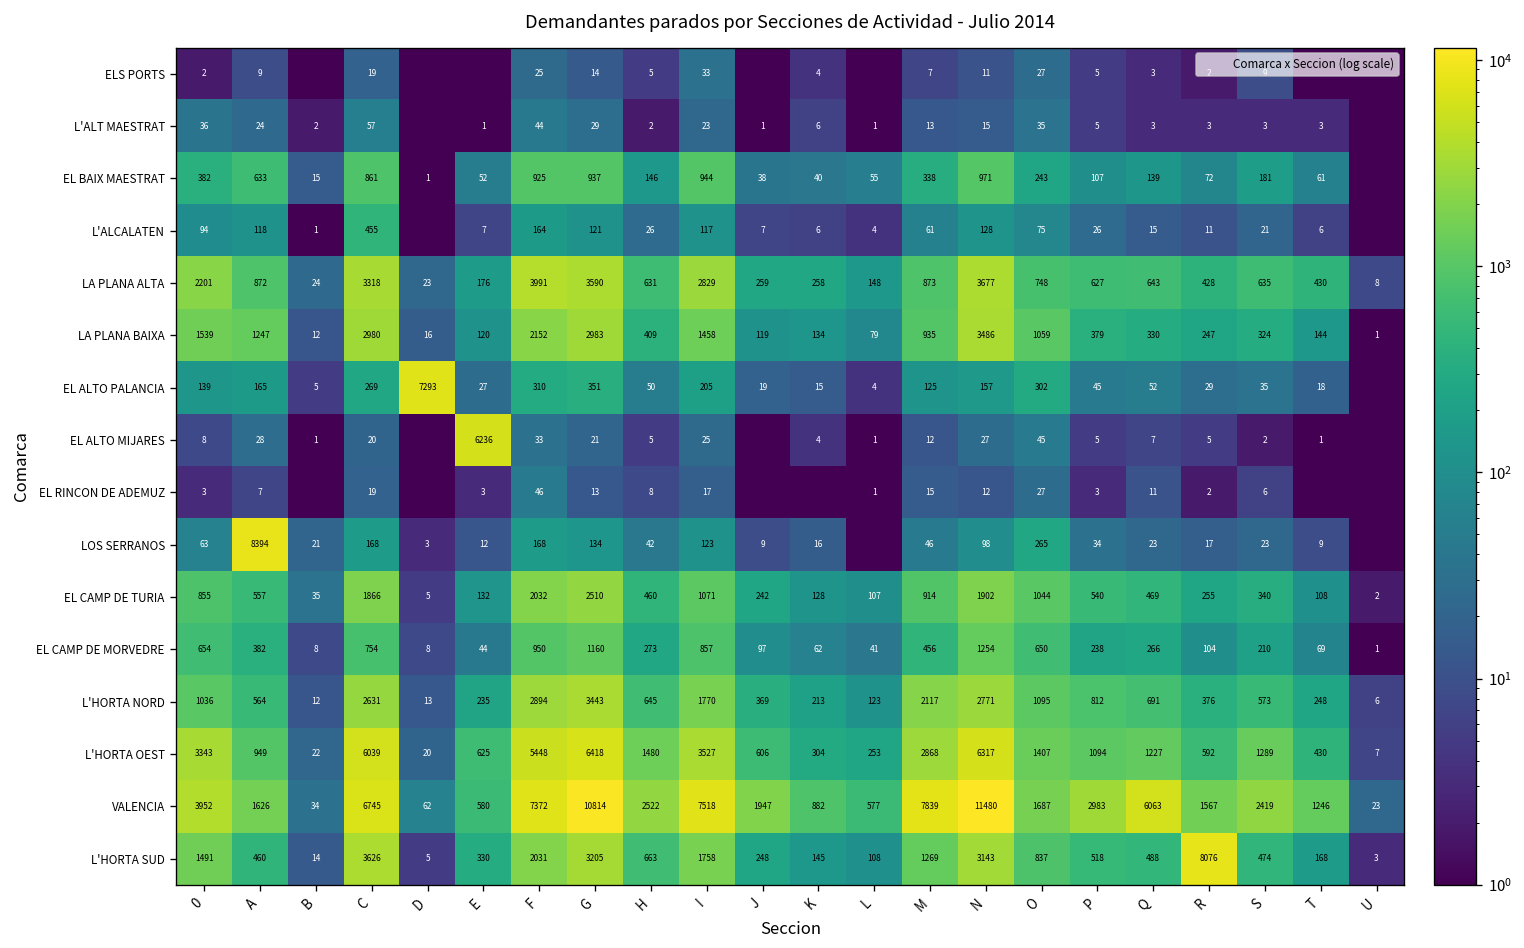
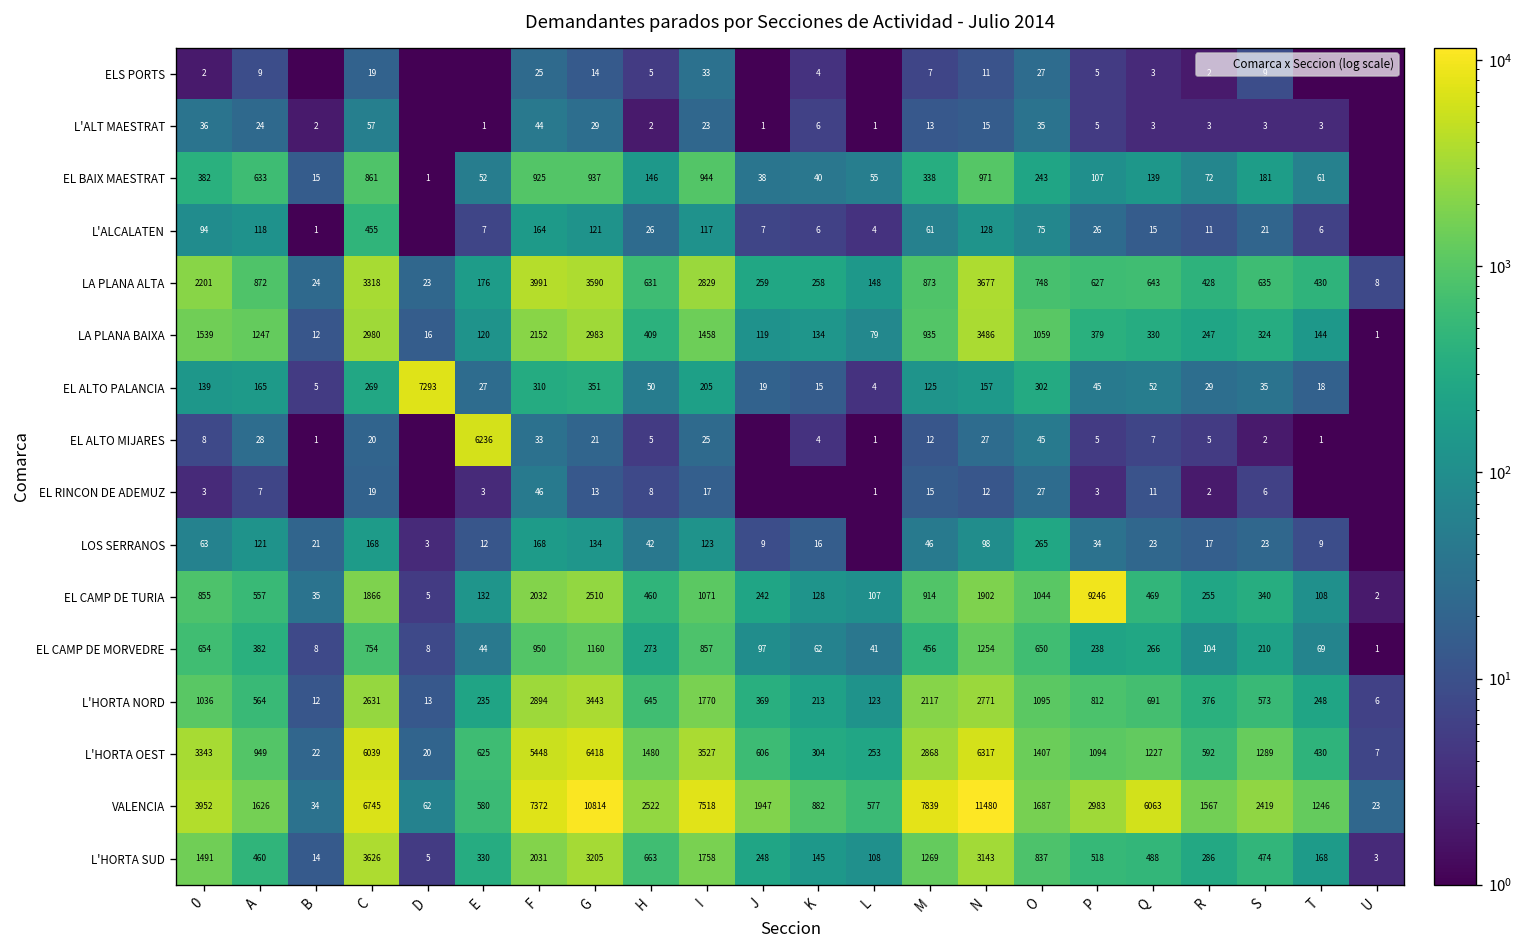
LOS SERRANOS, A: 8394 -> 121
EL CAMP DE TURIA, P: 540 -> 9246
L'HORTA SUD, R: 8076 -> 286
